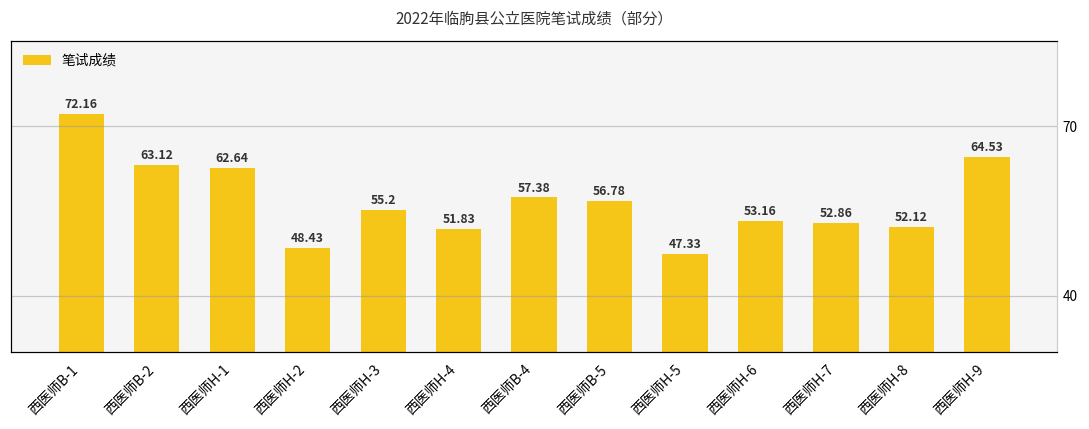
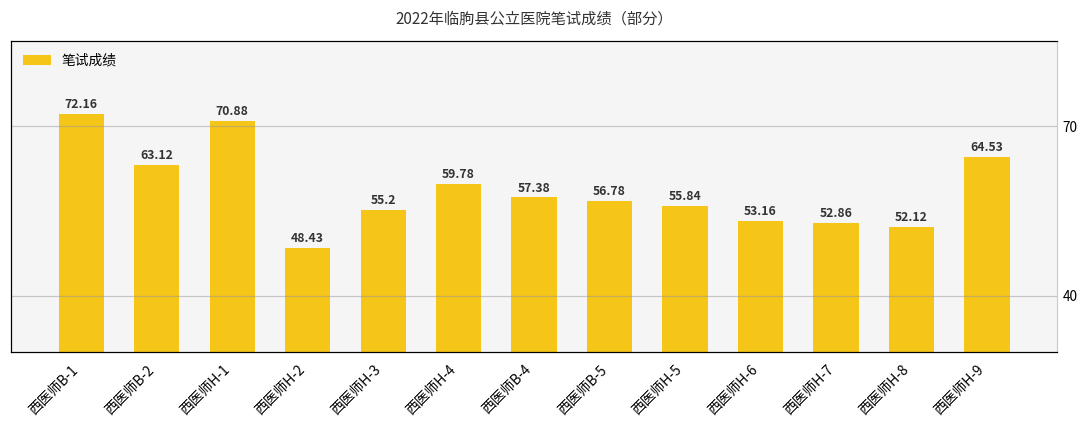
西医师H-1: 62.64 -> 70.88
西医师H-4: 51.83 -> 59.78
西医师H-5: 47.33 -> 55.84
